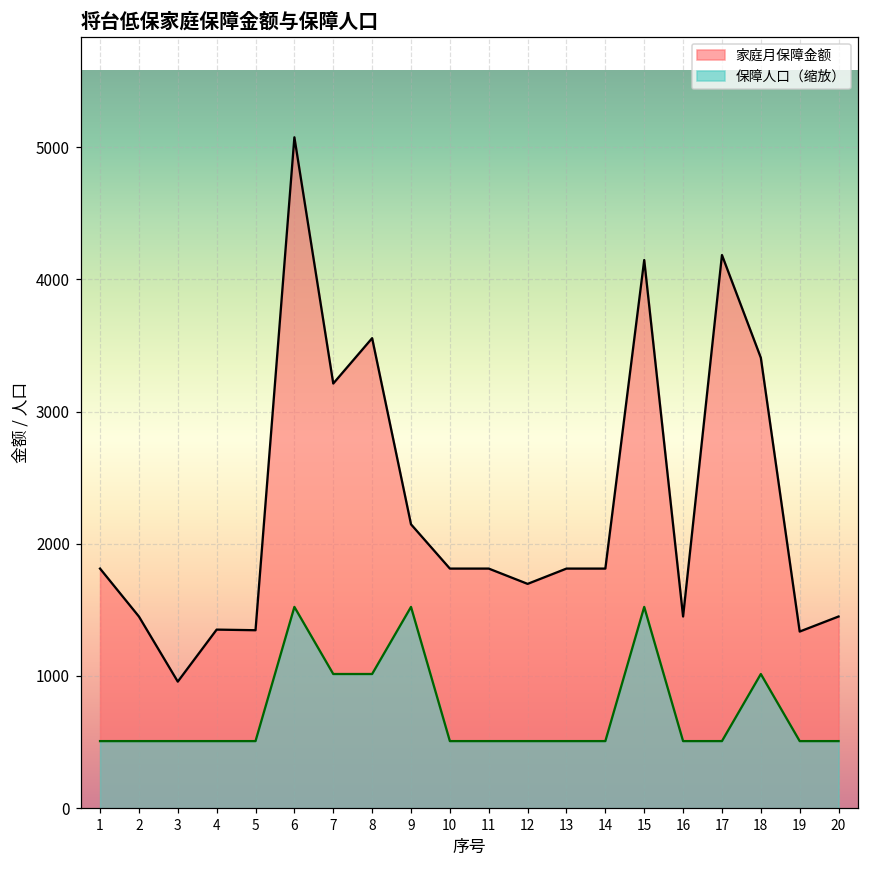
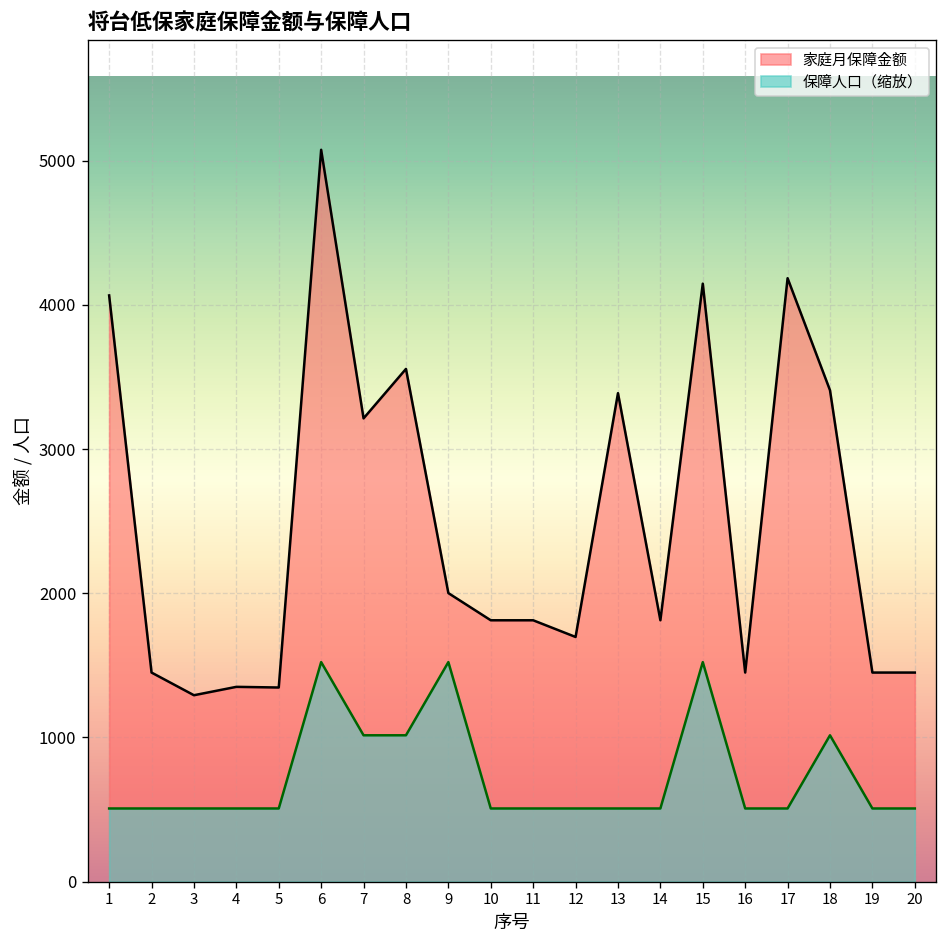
家庭月保障金额, 1: 1810 -> 4070
家庭月保障金额, 3: 960 -> 1290
家庭月保障金额, 9: 2150 -> 2000
家庭月保障金额, 13: 1810 -> 3390
家庭月保障金额, 19: 1340 -> 1450
